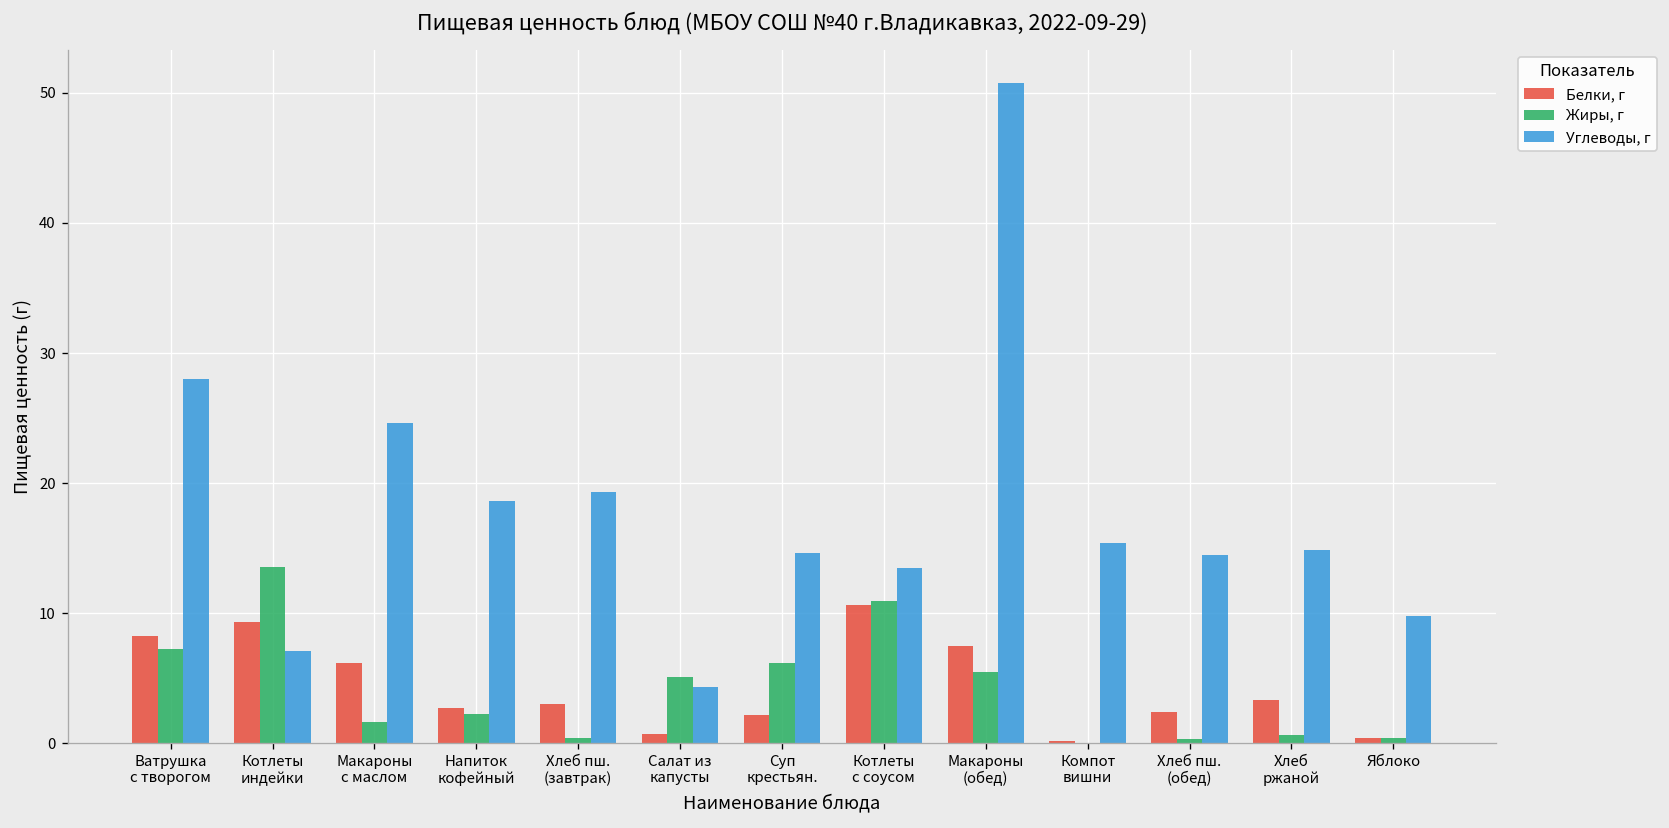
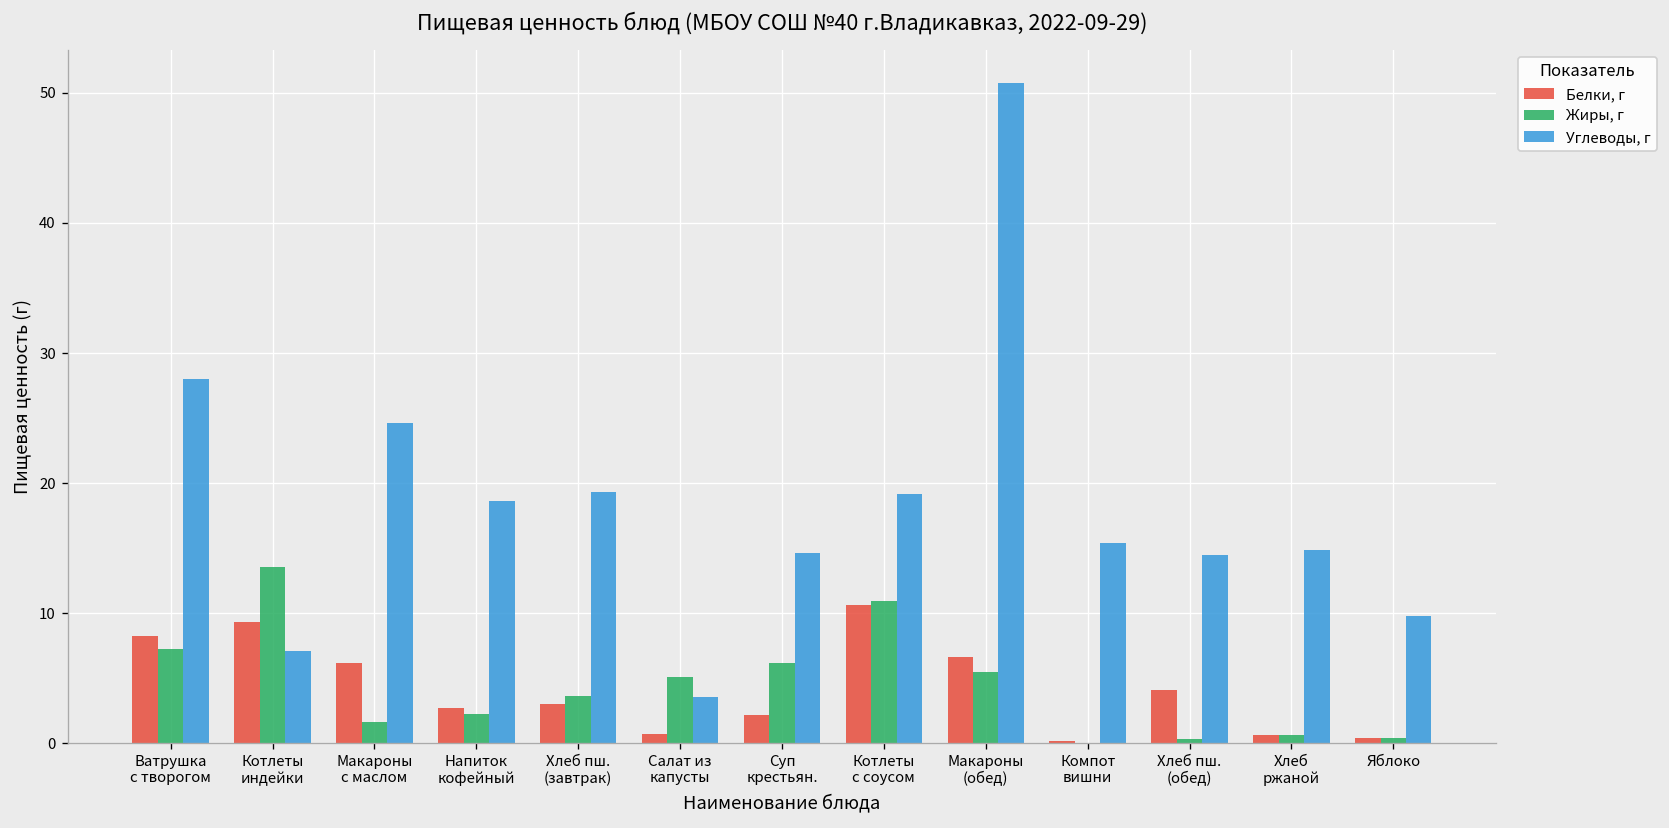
Жиры, г, Хлеб пш. (завтрак): 0.4 -> 3.6
Углеводы, г, Салат из капусты: 4.3 -> 3.6
Углеводы, г, Котлеты с соусом: 13.5 -> 19.2
Белки, г, Макароны (обед): 7.4 -> 6.6
Белки, г, Хлеб пш. (обед): 2.4 -> 4.1
Белки, г, Хлеб ржаной: 3.3 -> 0.6
